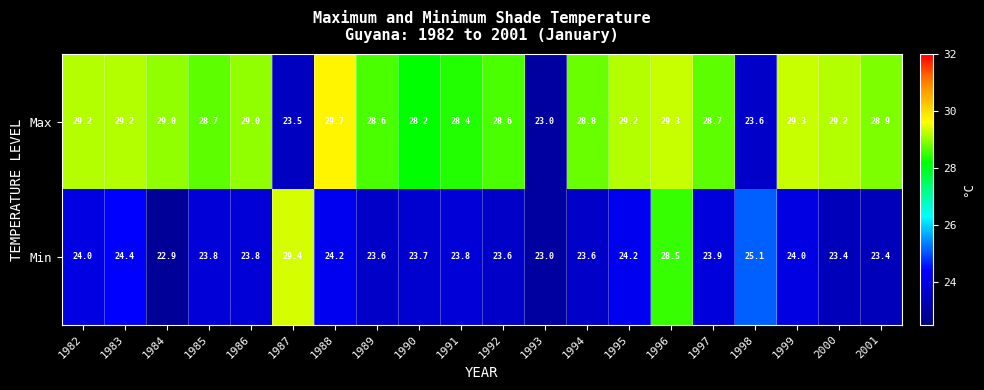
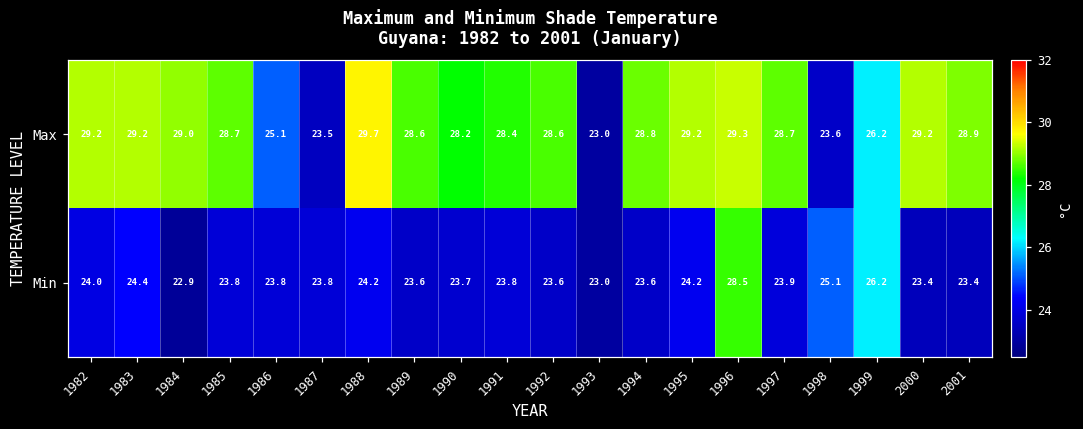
Max, 1986: 29.0 -> 25.1
Max, 1999: 29.3 -> 26.2
Min, 1987: 29.4 -> 23.8
Min, 1999: 24.0 -> 26.2
